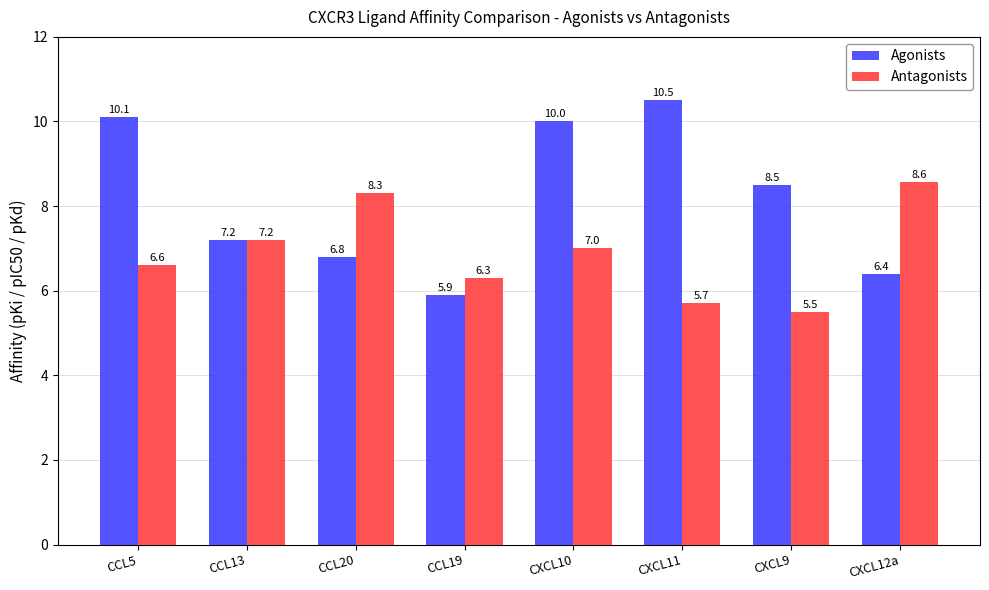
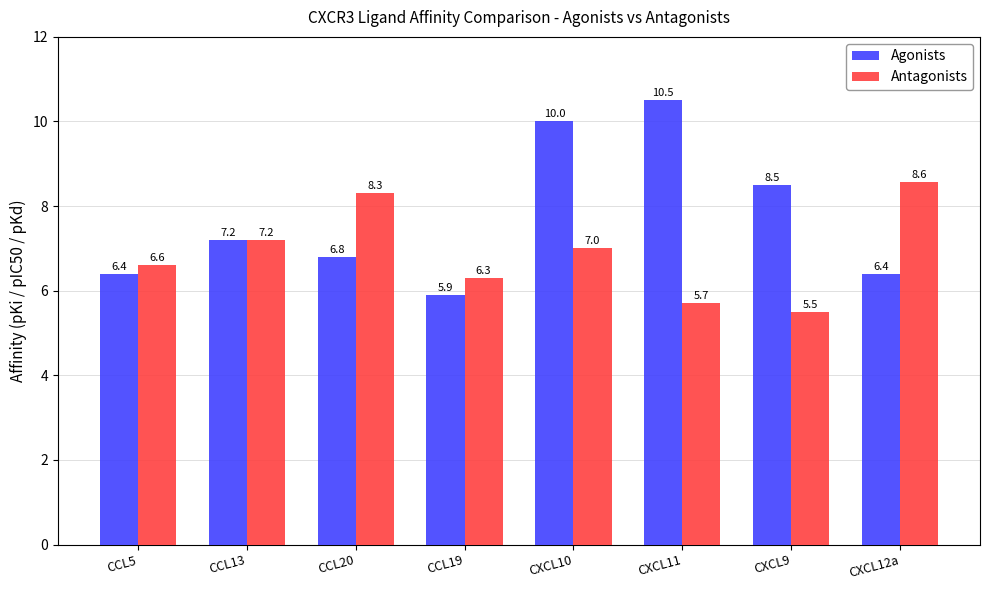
Agonists, CCL5: 10.1 -> 6.4
